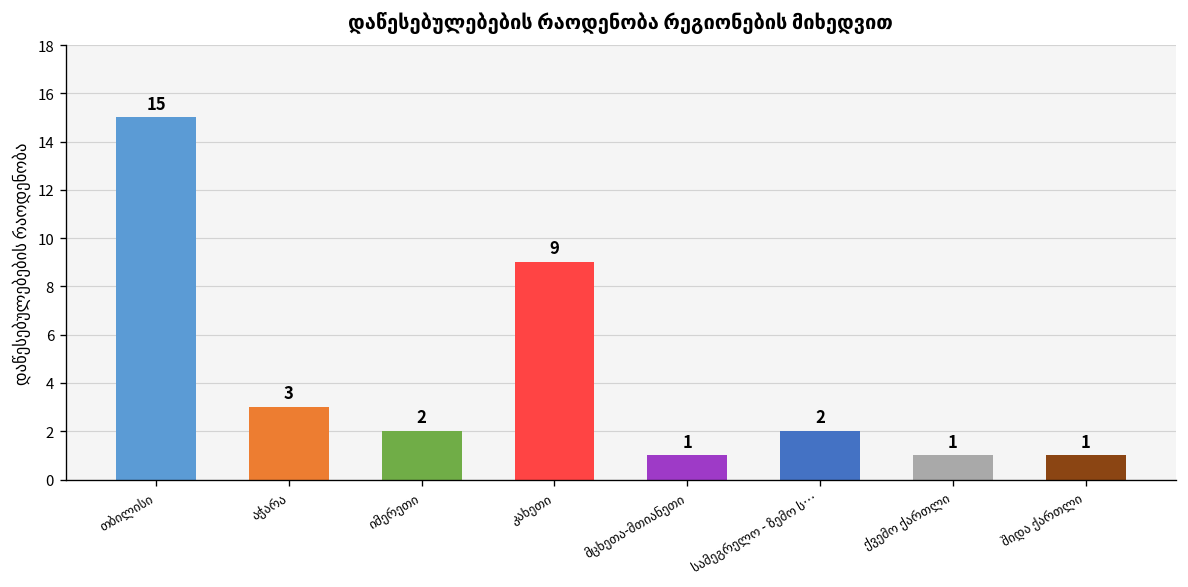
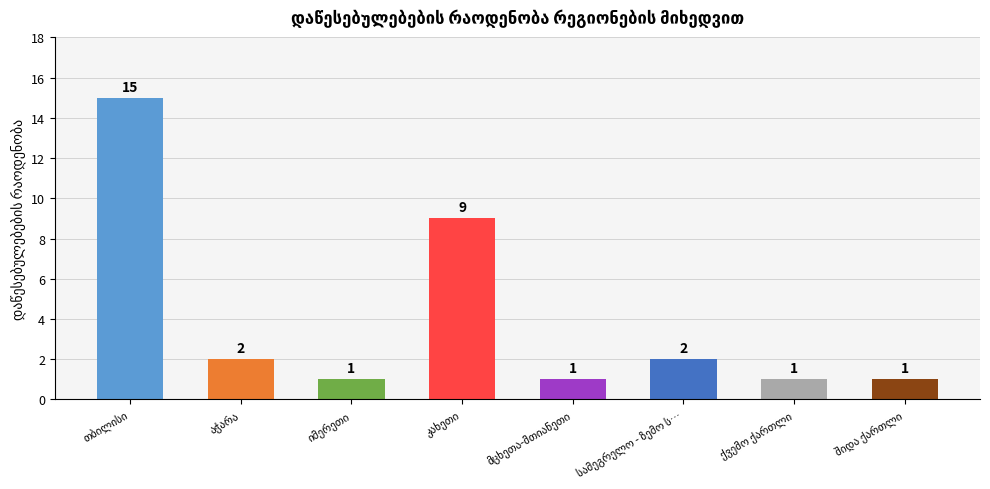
აჭარა: 3 -> 2
იმერეთი: 2 -> 1
